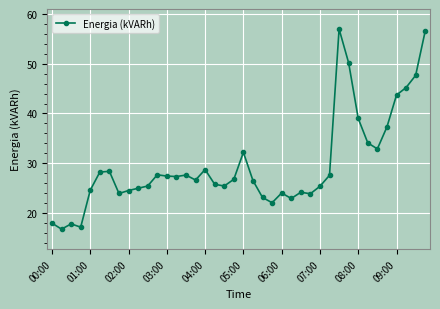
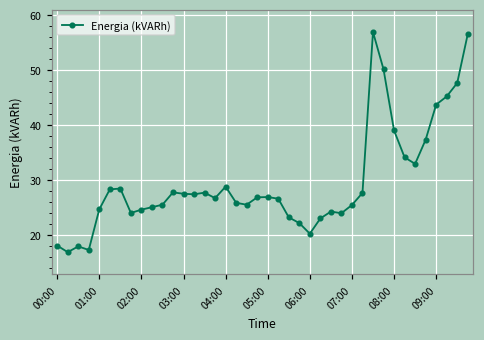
05:00: 32 -> 27
06:00: 24 -> 20
